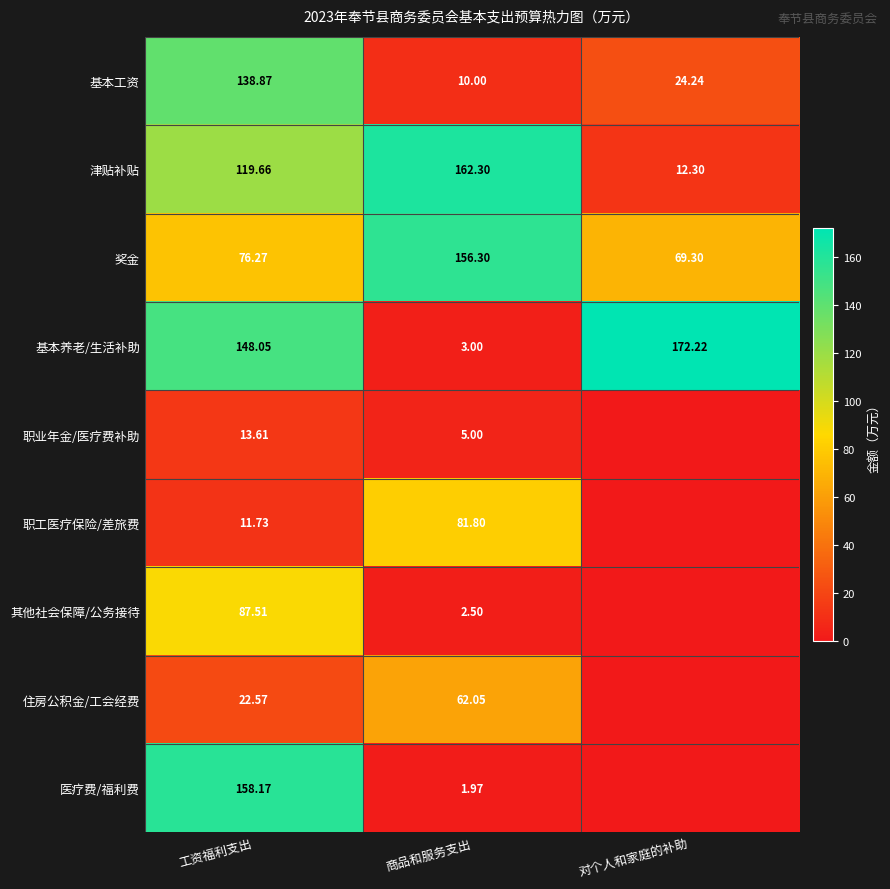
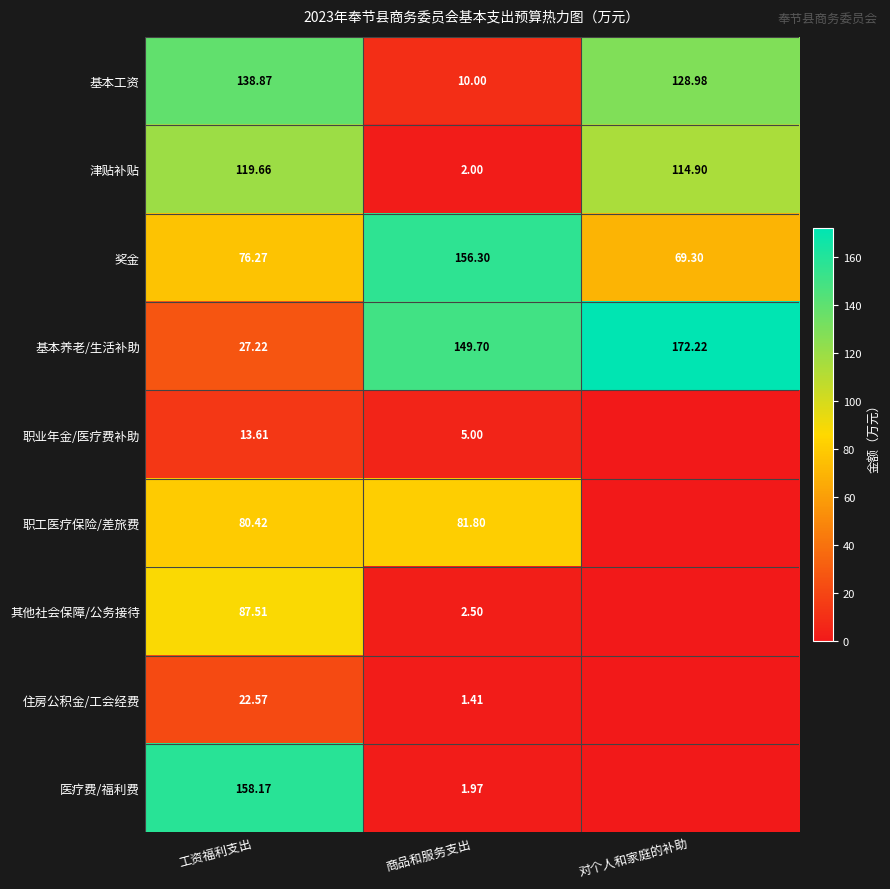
基本工资, 对个人和家庭的补助: 24.24 -> 128.98
津贴补贴, 商品和服务支出: 162.30 -> 2.00
津贴补贴, 对个人和家庭的补助: 12.30 -> 114.90
基本养老/生活补助, 工资福利支出: 148.05 -> 27.22
基本养老/生活补助, 商品和服务支出: 3.00 -> 149.70
职工医疗保险/差旅费, 工资福利支出: 11.73 -> 80.42
住房公积金/工会经费, 商品和服务支出: 62.05 -> 1.41
